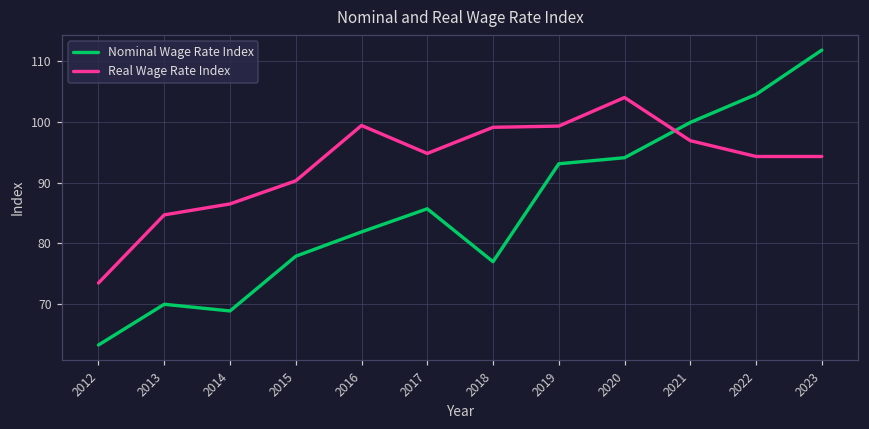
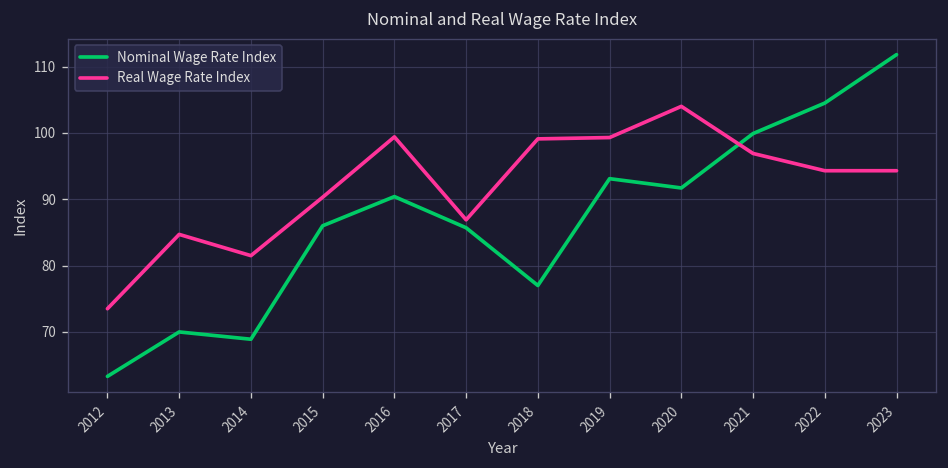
Real Wage Rate Index, 2014: 87 -> 82
Nominal Wage Rate Index, 2015: 78 -> 86
Nominal Wage Rate Index, 2016: 82 -> 90
Real Wage Rate Index, 2017: 95 -> 87
Nominal Wage Rate Index, 2020: 94 -> 92
